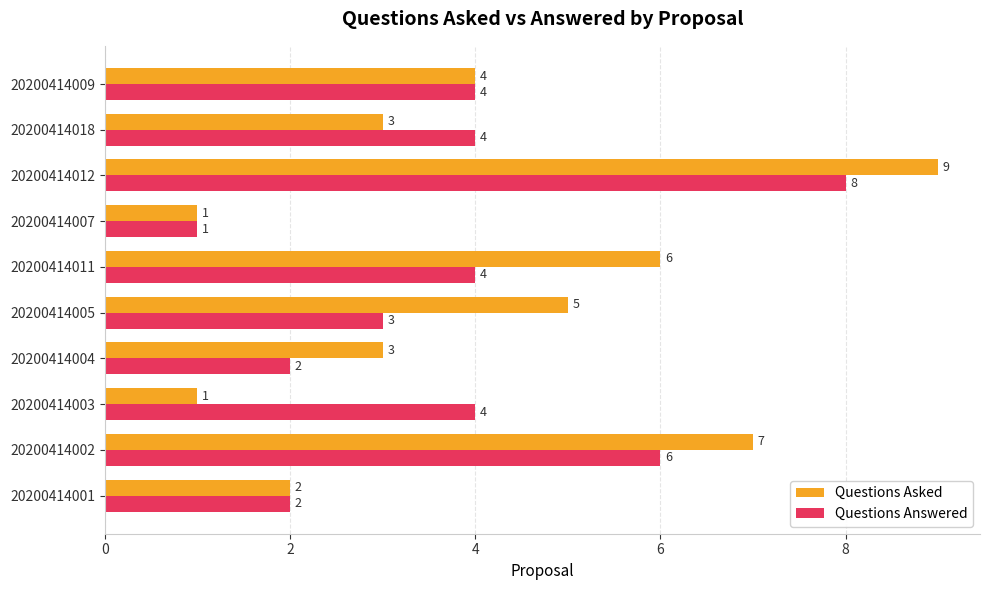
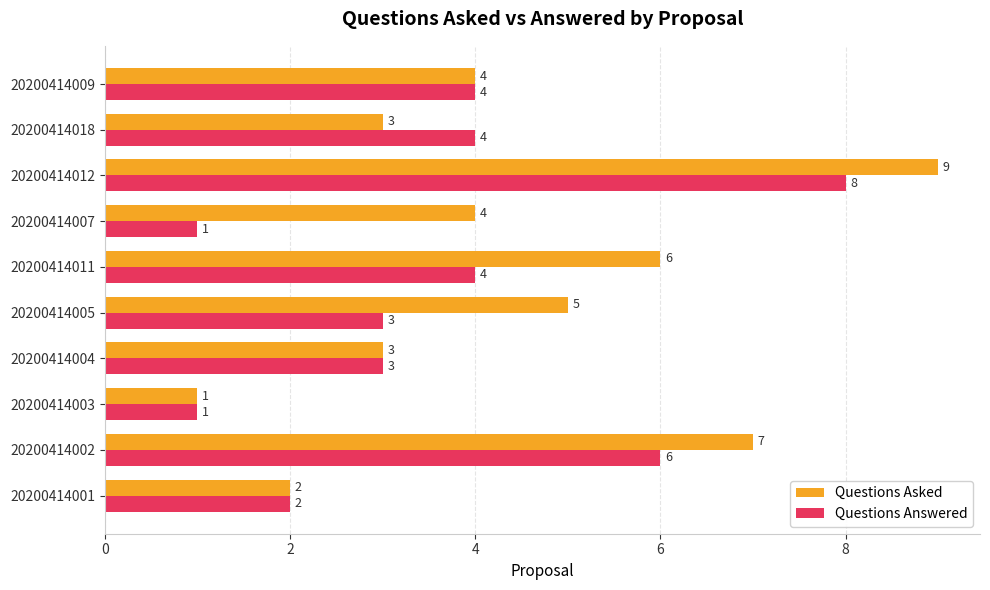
Questions Asked, 20200414007: 1 -> 4
Questions Answered, 20200414004: 2 -> 3
Questions Answered, 20200414003: 4 -> 1
